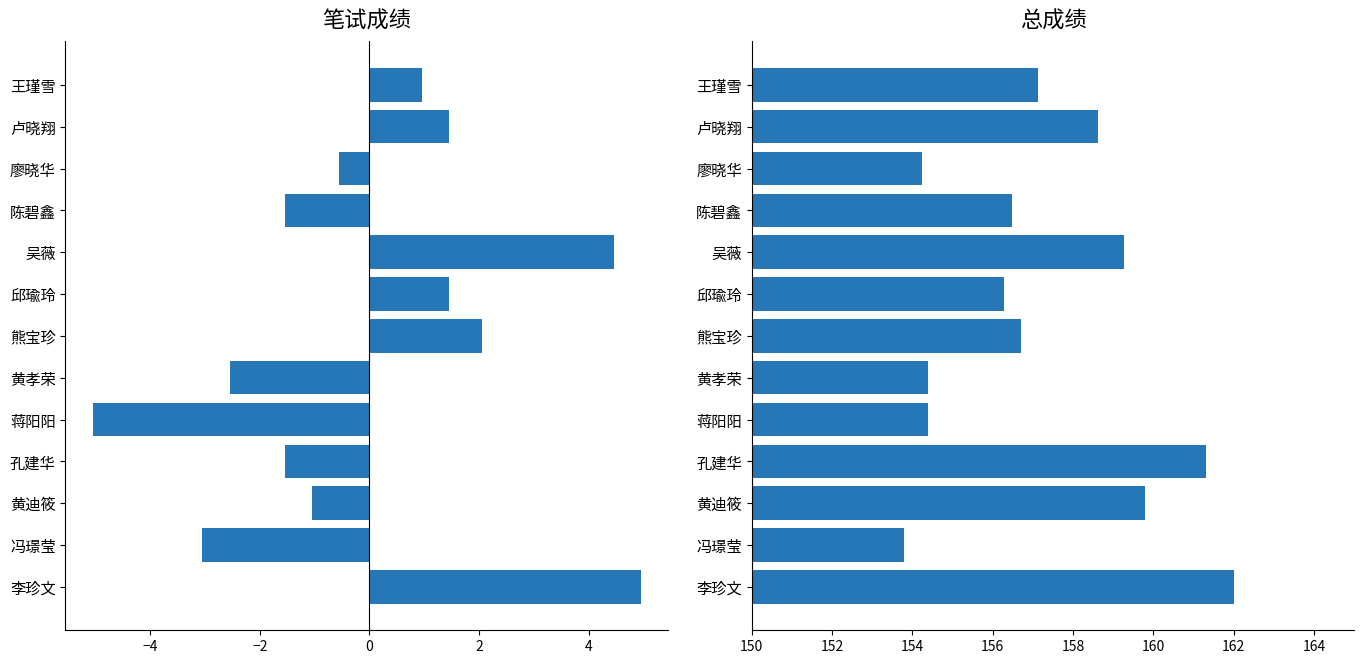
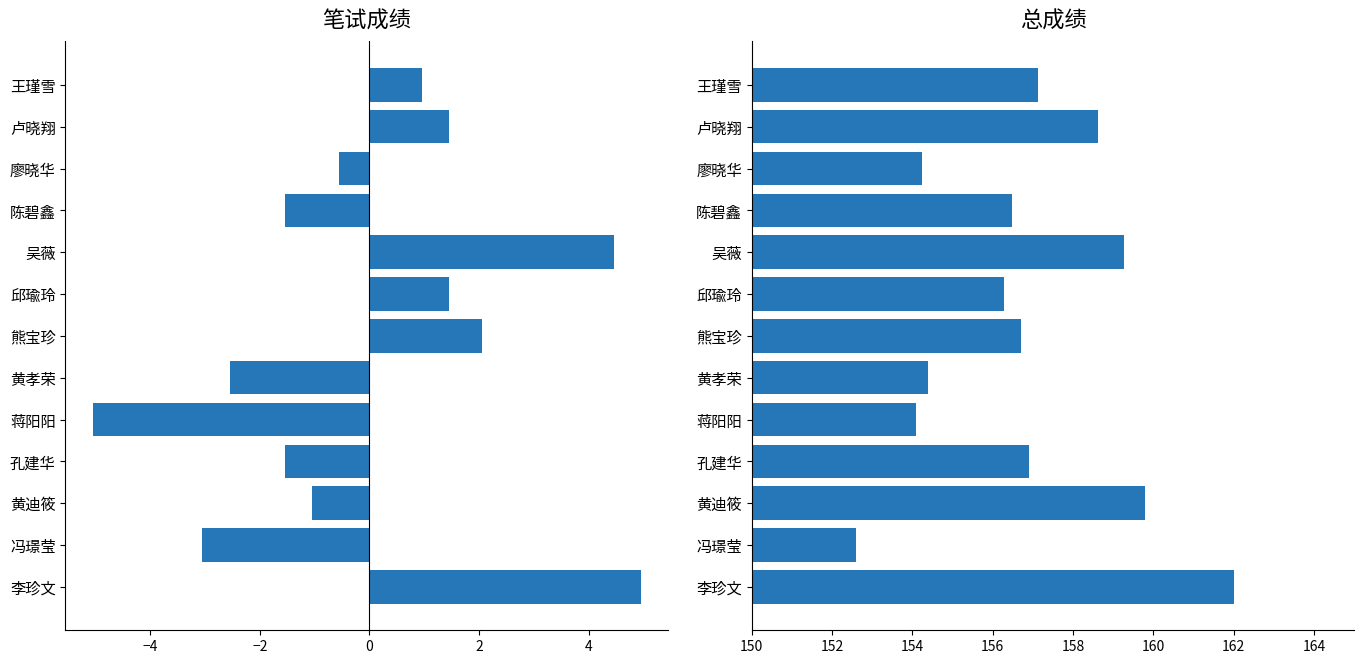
总成绩, 蒋阳阳: 154.4 -> 154.1
总成绩, 孔建华: 161.3 -> 156.9
总成绩, 冯璟莹: 153.8 -> 152.6
